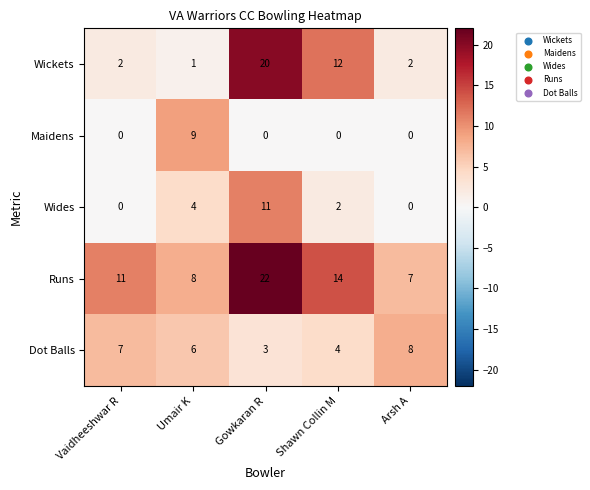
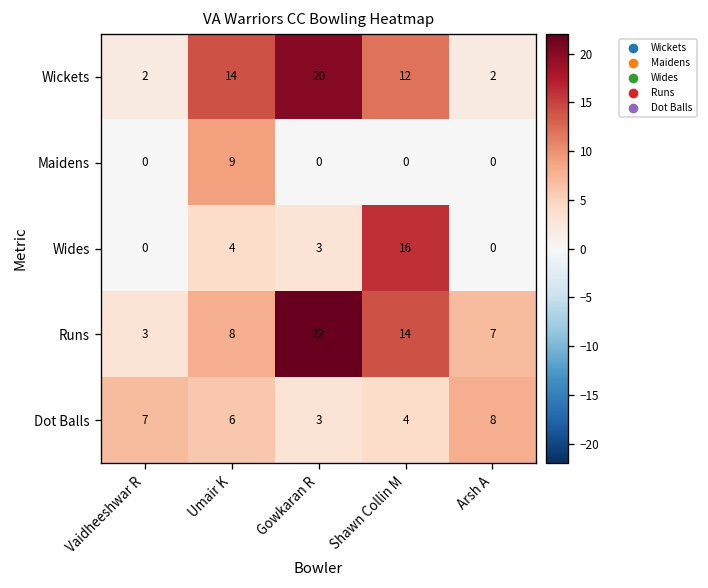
Wickets, Umair K: 1 -> 14
Wides, Gowkaran R: 11 -> 3
Wides, Shawn Collin M: 2 -> 16
Runs, Vaidheeshwar R: 11 -> 3
